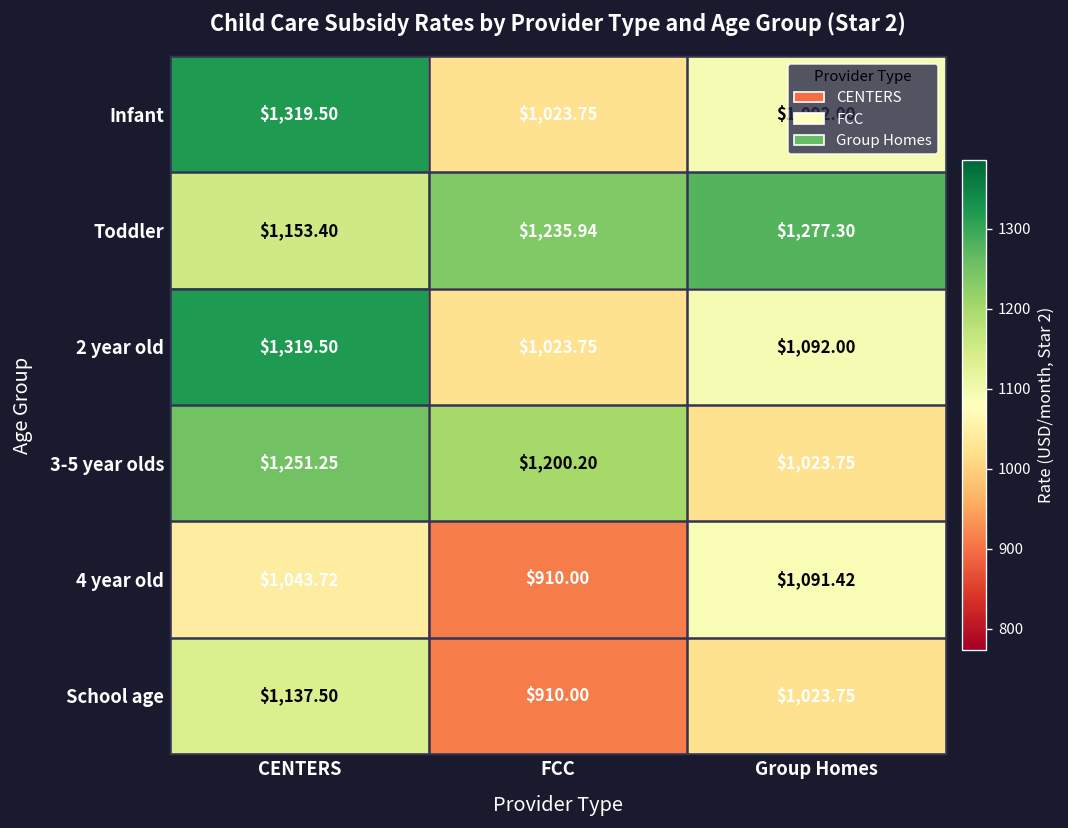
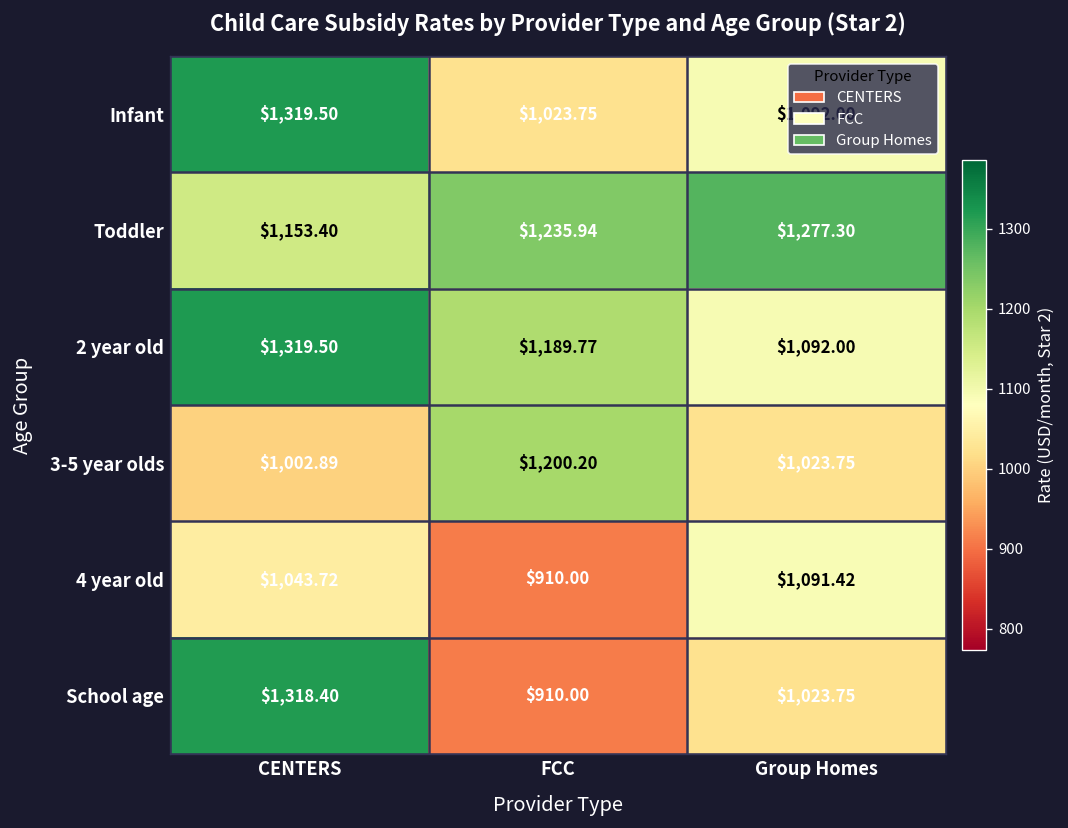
2 year old, FCC: $1,023.75 -> $1,189.77
3-5 year olds, CENTERS: $1,251.25 -> $1,002.89
School age, CENTERS: $1,137.50 -> $1,318.40
